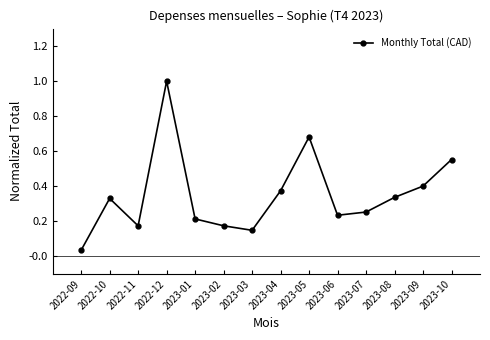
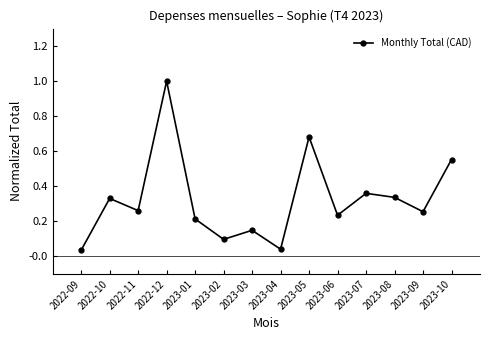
2022-11: 0.17 -> 0.26
2023-02: 0.17 -> 0.10
2023-04: 0.37 -> 0.04
2023-07: 0.25 -> 0.36
2023-09: 0.40 -> 0.26
